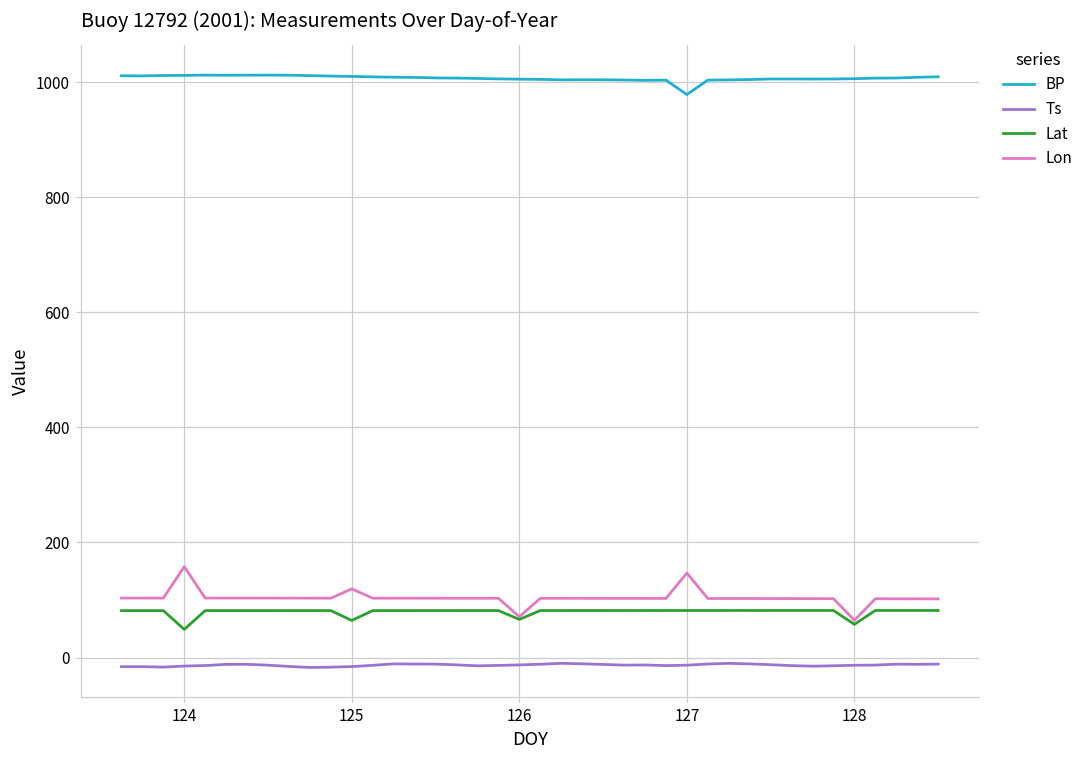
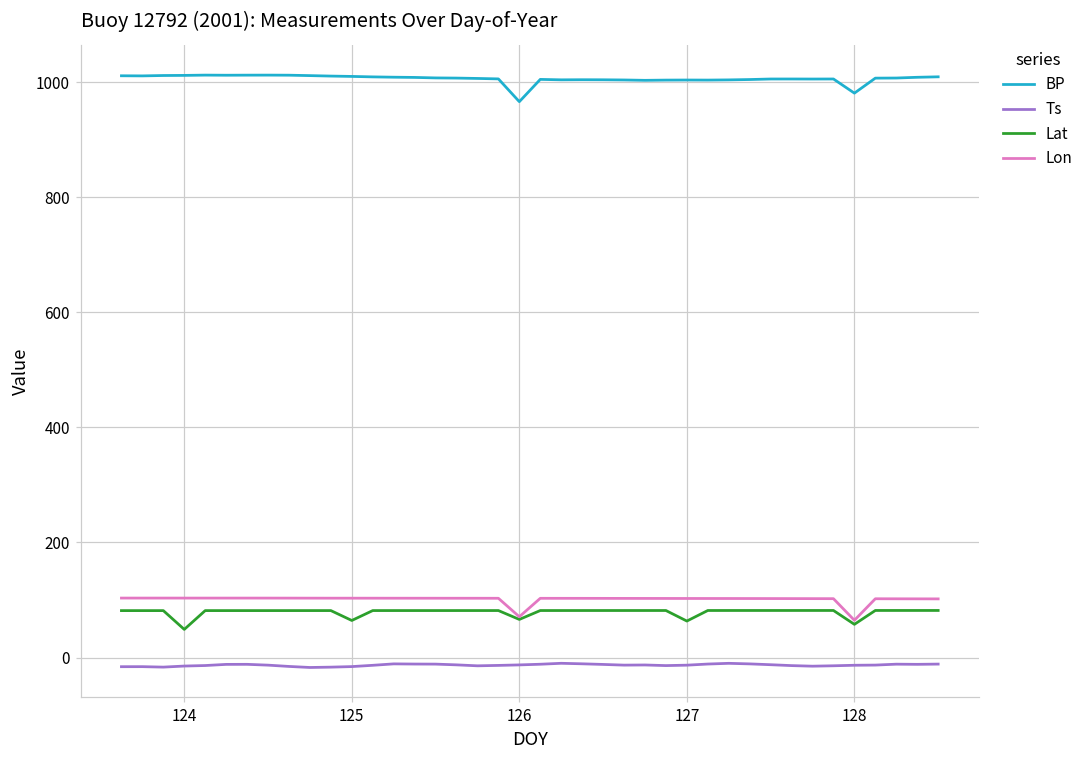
Lon, 124: 160 -> 100
Lon, 125: 120 -> 100
BP, 126: 1010 -> 970
BP, 127: 980 -> 1000
Lat, 127: 80 -> 60
Lon, 127: 150 -> 100
BP, 128: 1010 -> 980
